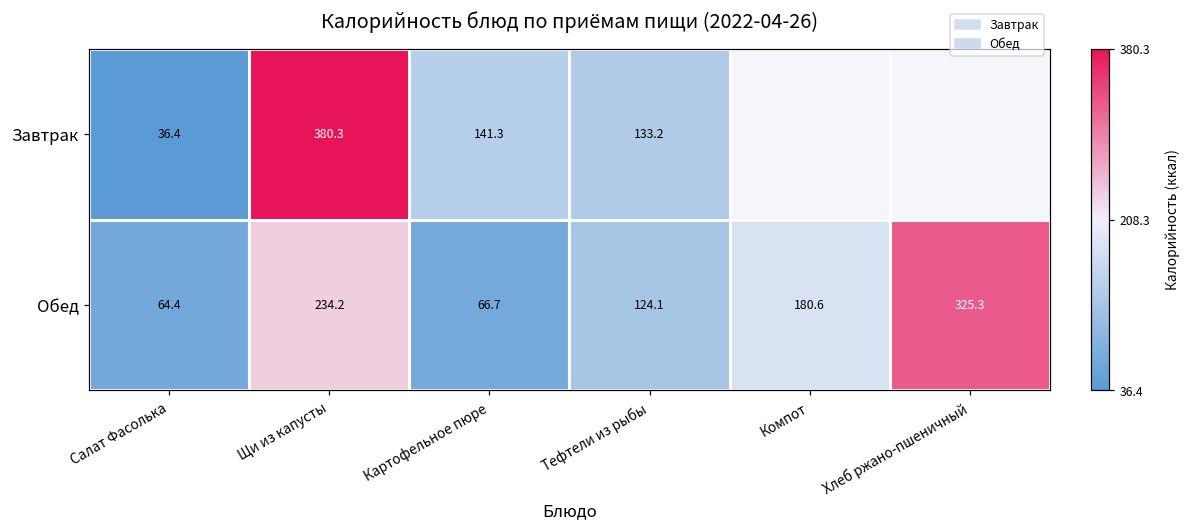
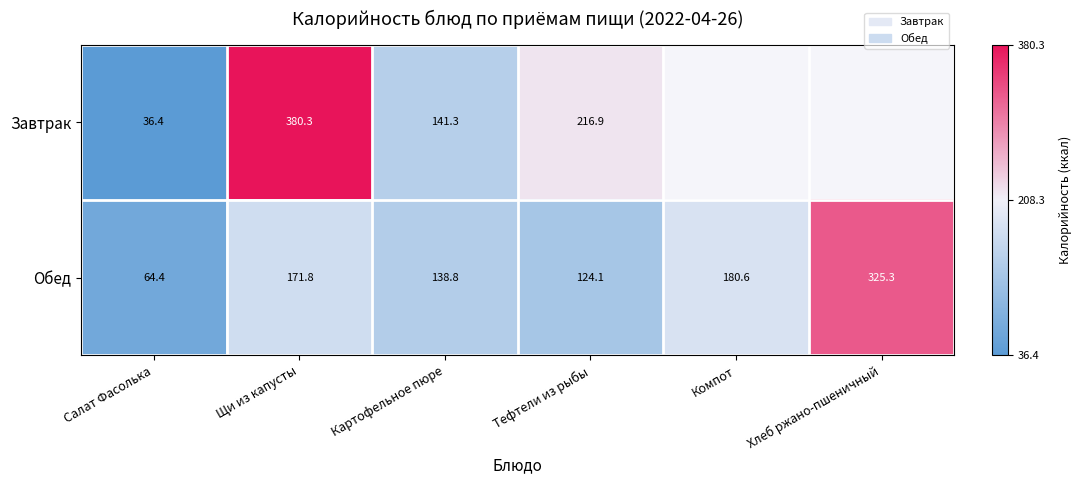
Завтрак, Тефтели из рыбы: 133.2 -> 216.9
Обед, Щи из капусты: 234.2 -> 171.8
Обед, Картофельное пюре: 66.7 -> 138.8
